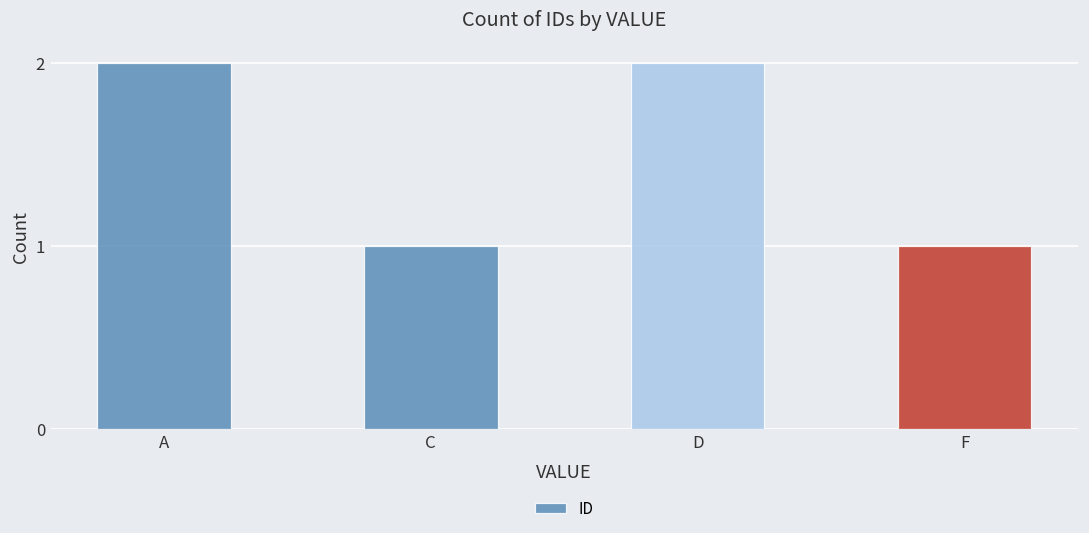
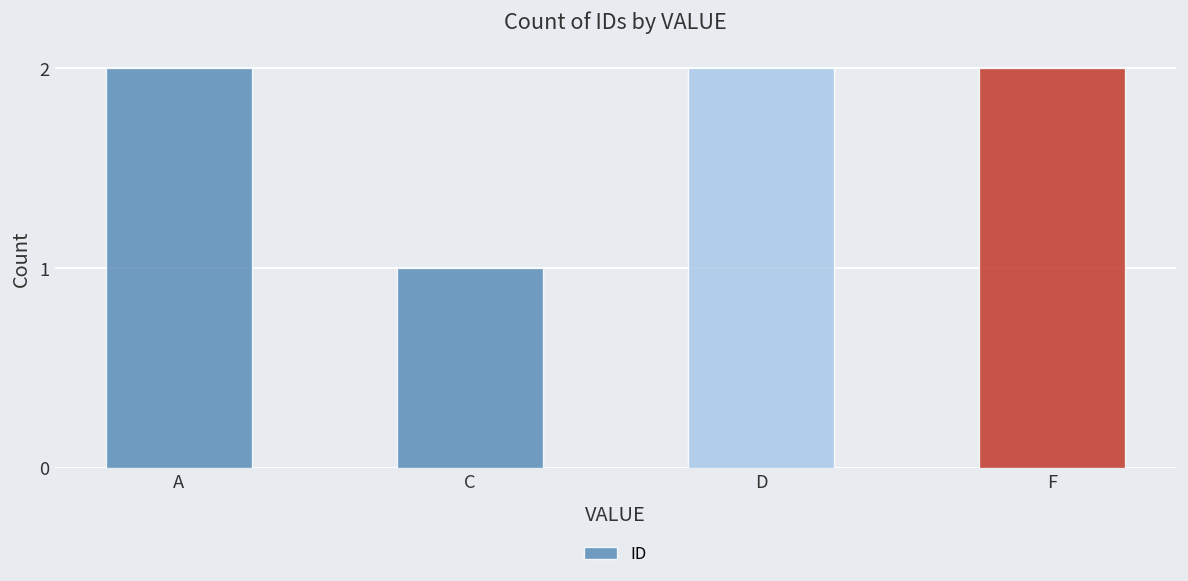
F: 1 -> 2
